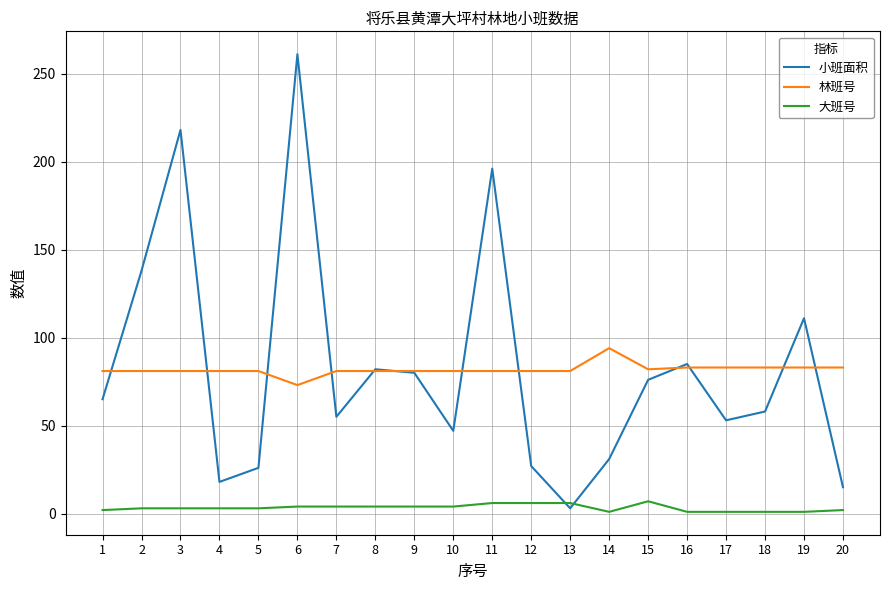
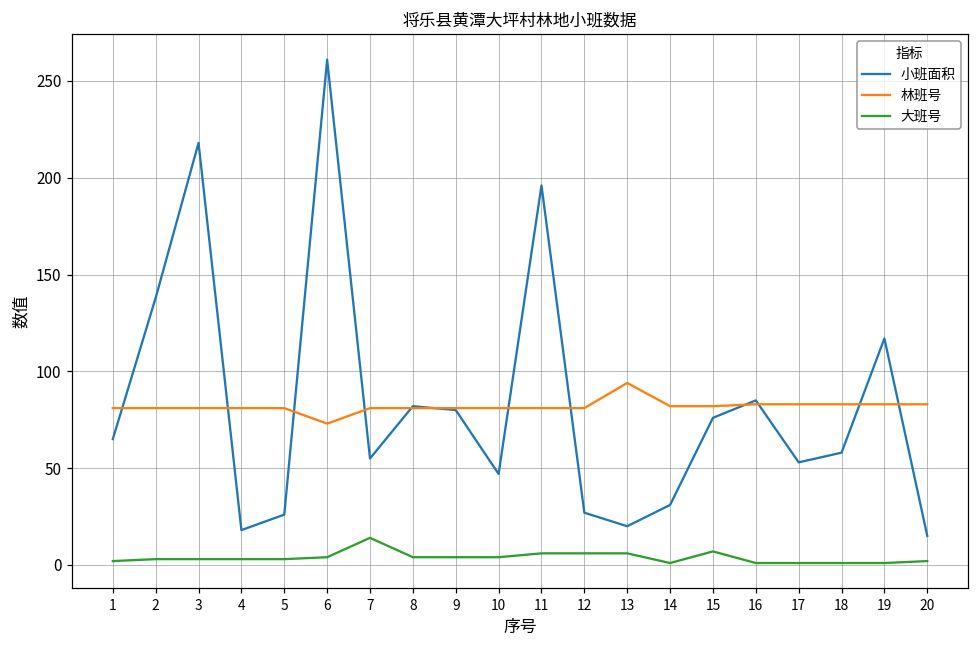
大班号, 7: 4 -> 14
小班面积, 13: 3 -> 20
林班号, 13: 81 -> 94
林班号, 14: 94 -> 82
小班面积, 19: 111 -> 117
